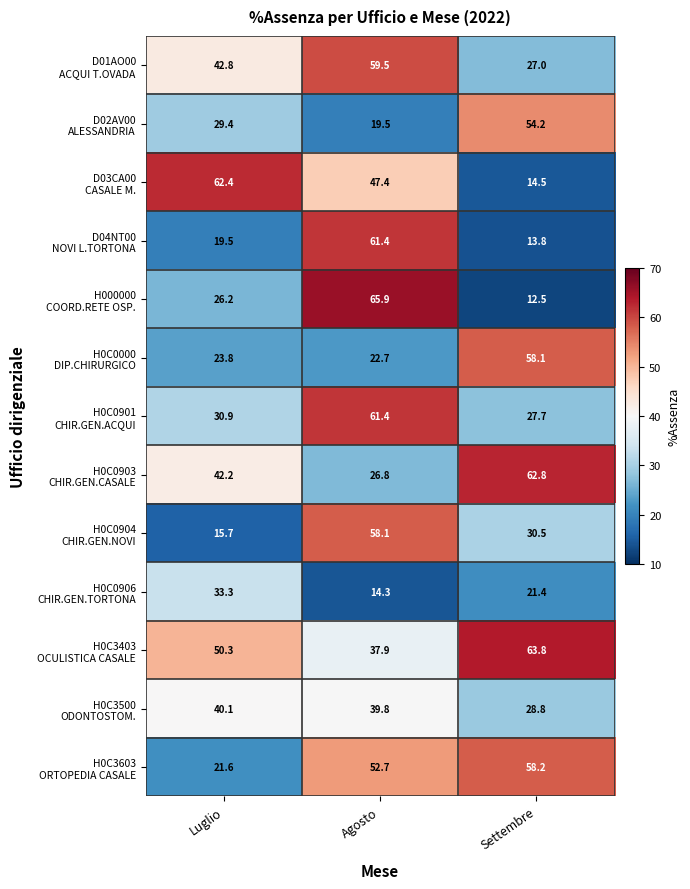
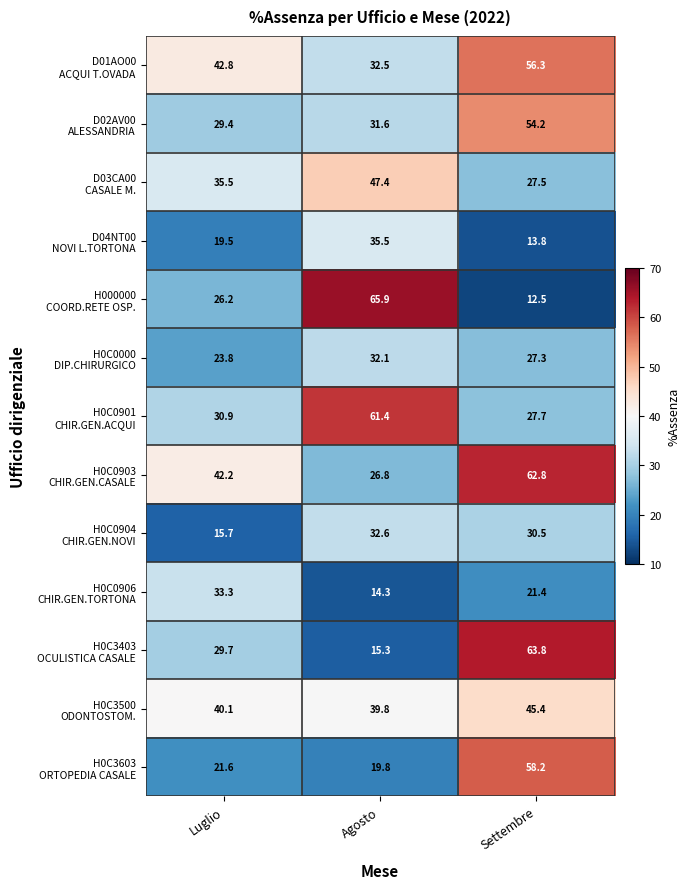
D01AO00 ACQUI T.OVADA, Agosto: 59.5 -> 32.5
D01AO00 ACQUI T.OVADA, Settembre: 27.0 -> 56.3
D02AV00 ALESSANDRIA, Agosto: 19.5 -> 31.6
D03CA00 CASALE M., Luglio: 62.4 -> 35.5
D03CA00 CASALE M., Settembre: 14.5 -> 27.5
D04NT00 NOVI L.TORTONA, Agosto: 61.4 -> 35.5
H0C0000 DIP.CHIRURGICO, Agosto: 22.7 -> 32.1
H0C0000 DIP.CHIRURGICO, Settembre: 58.1 -> 27.3
H0C0904 CHIR.GEN.NOVI, Agosto: 58.1 -> 32.6
H0C3403 OCULISTICA CASALE, Luglio: 50.3 -> 29.7
H0C3403 OCULISTICA CASALE, Agosto: 37.9 -> 15.3
H0C3500 ODONTOSTOM., Settembre: 28.8 -> 45.4
H0C3603 ORTOPEDIA CASALE, Agosto: 52.7 -> 19.8
